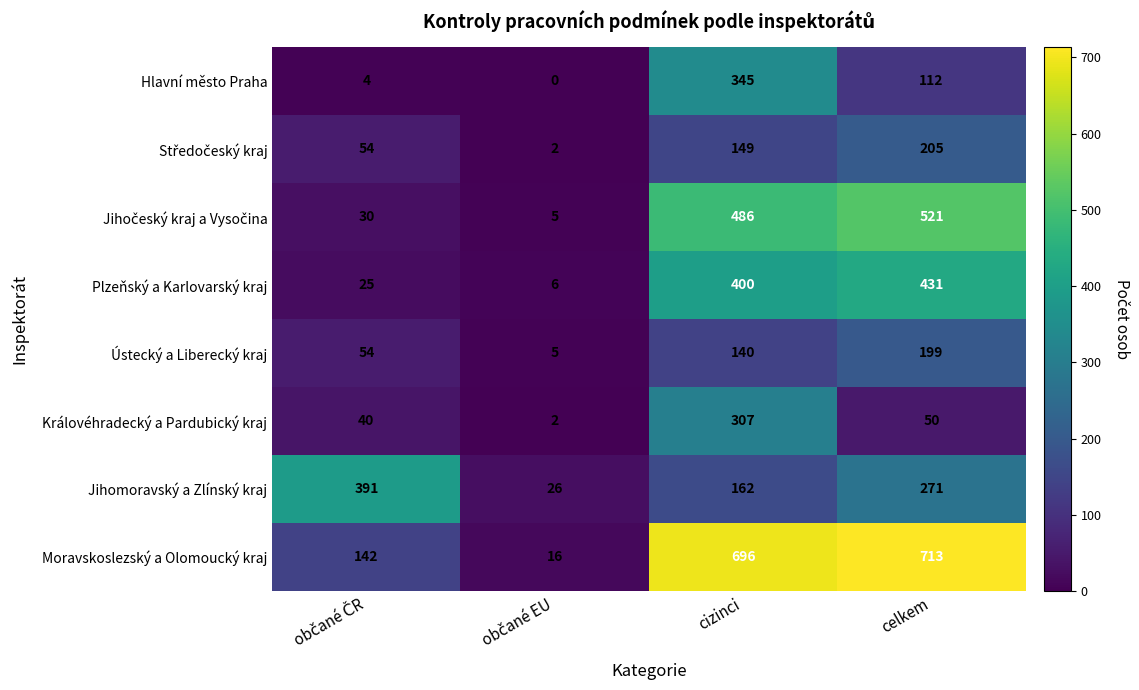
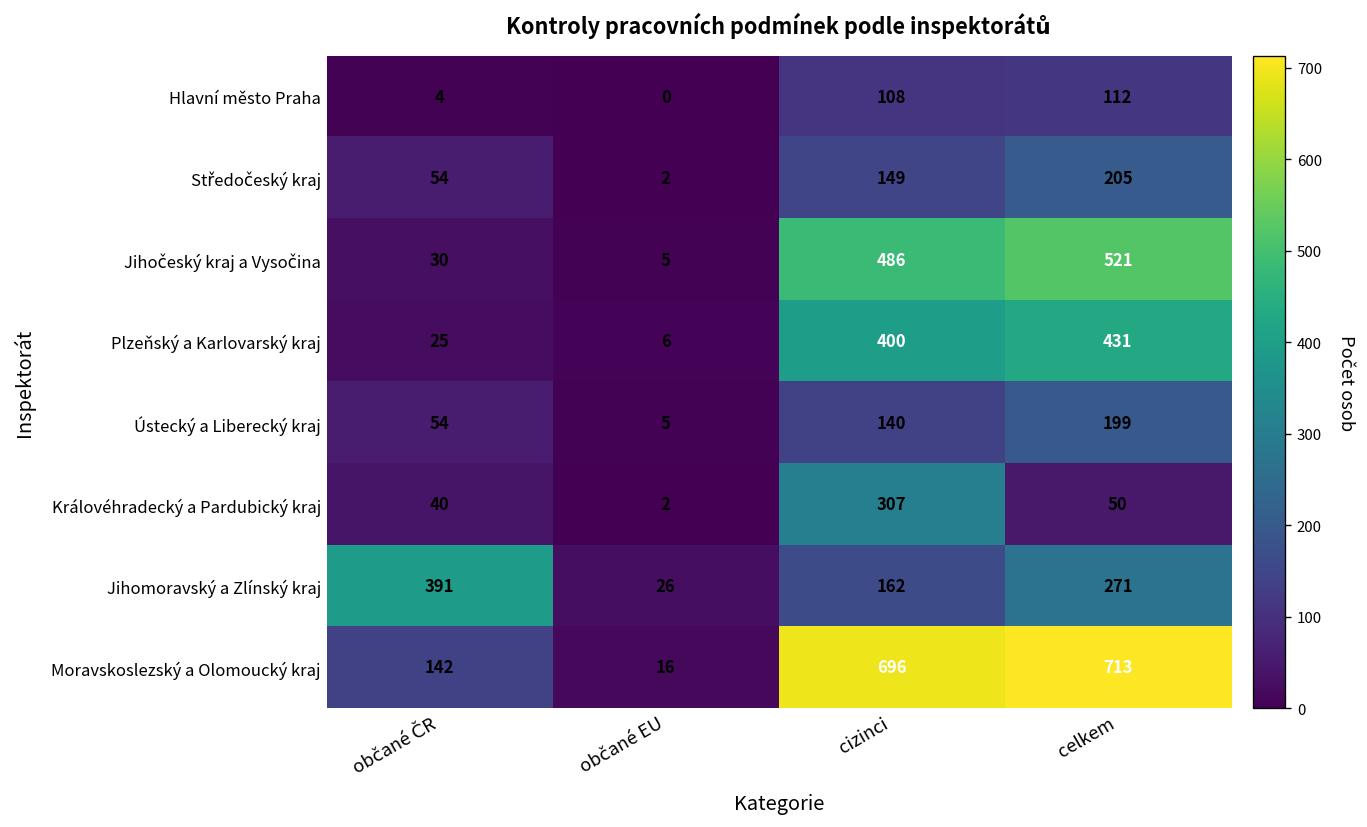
Hlavní město Praha, cizinci: 345 -> 108
